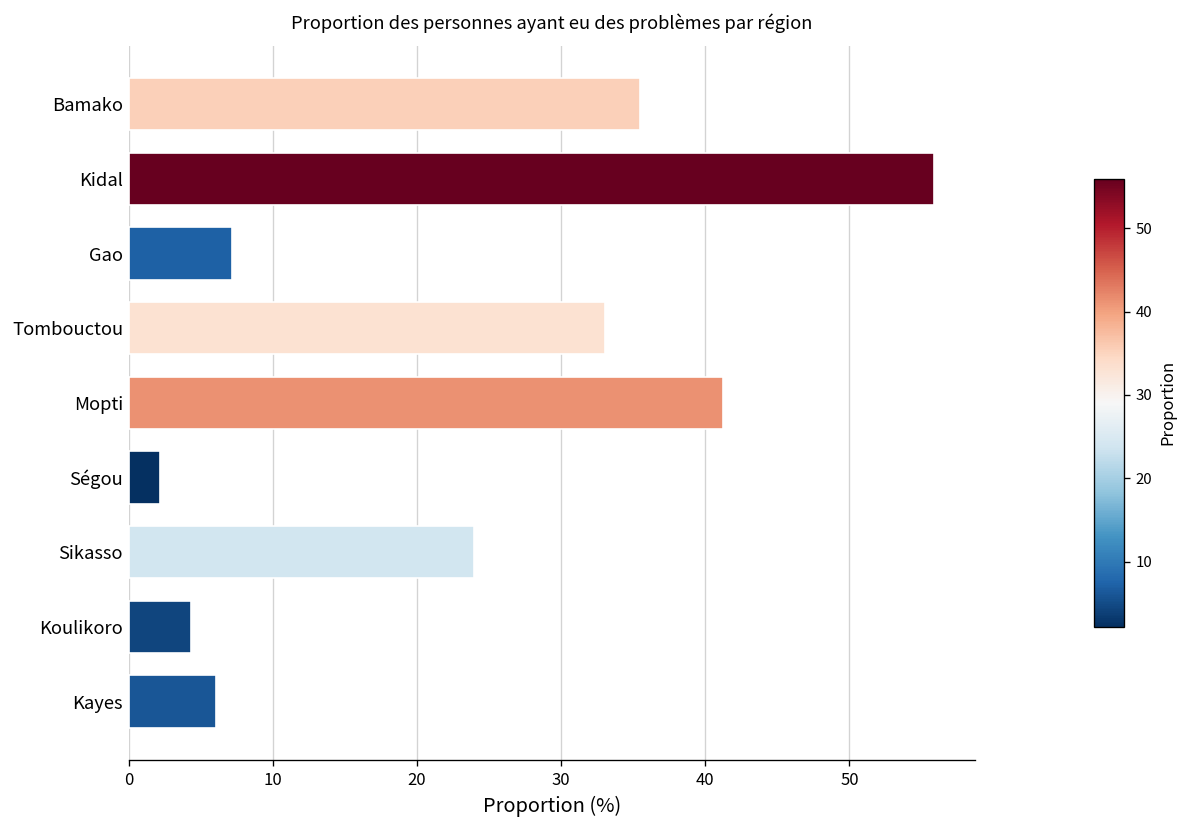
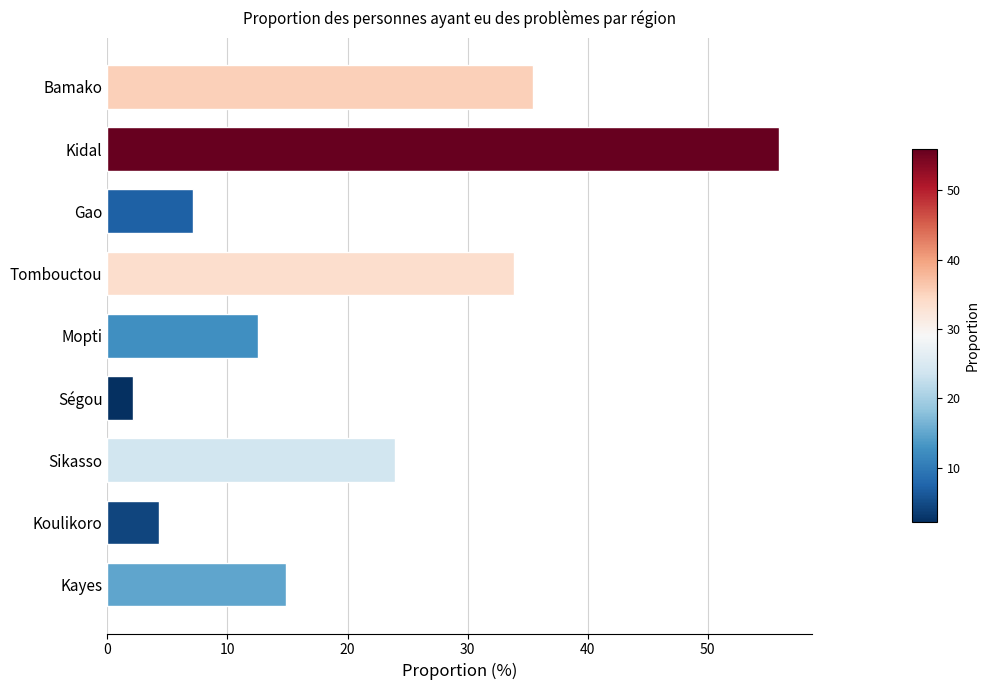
Tombouctou: 33.0 -> 33.8
Mopti: 41.3 -> 12.5
Kayes: 6.1 -> 14.9
